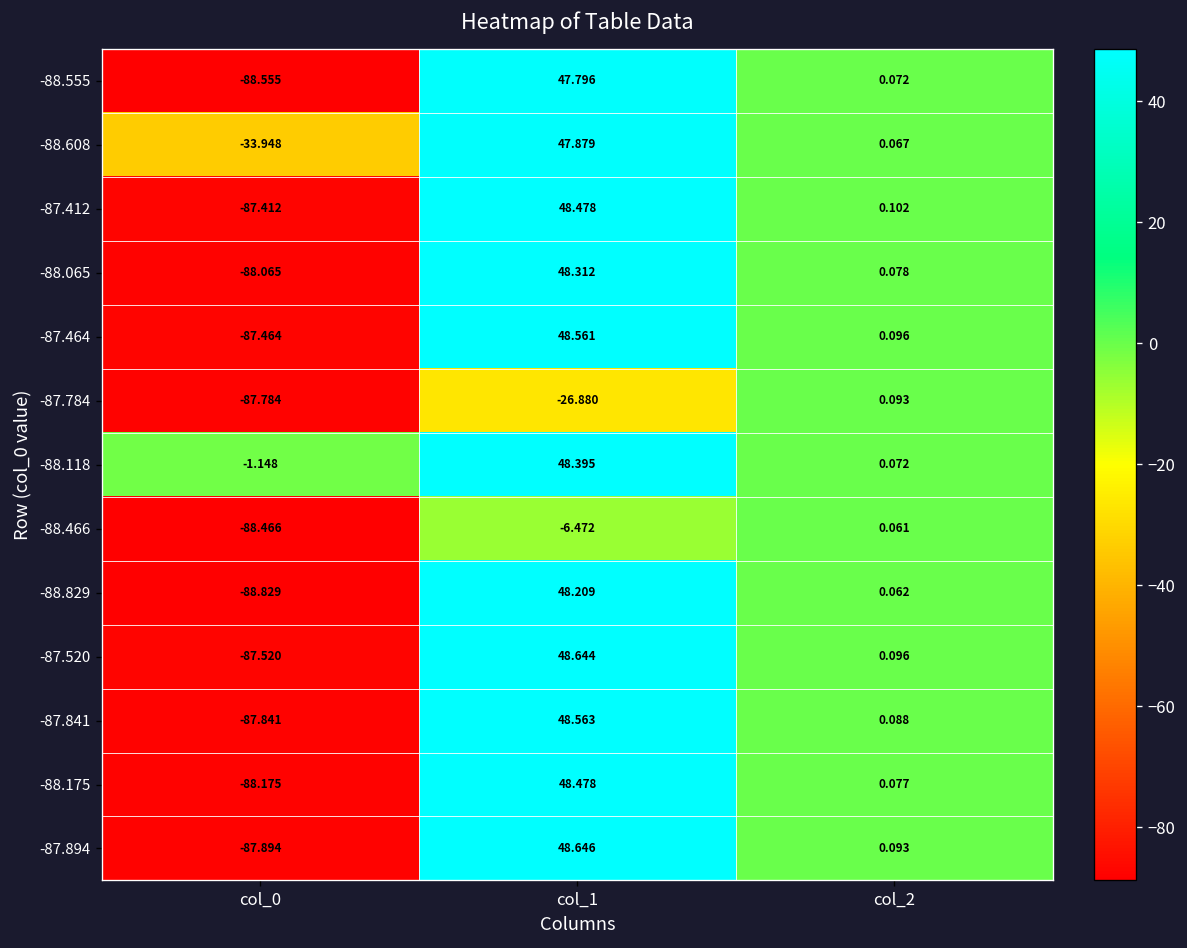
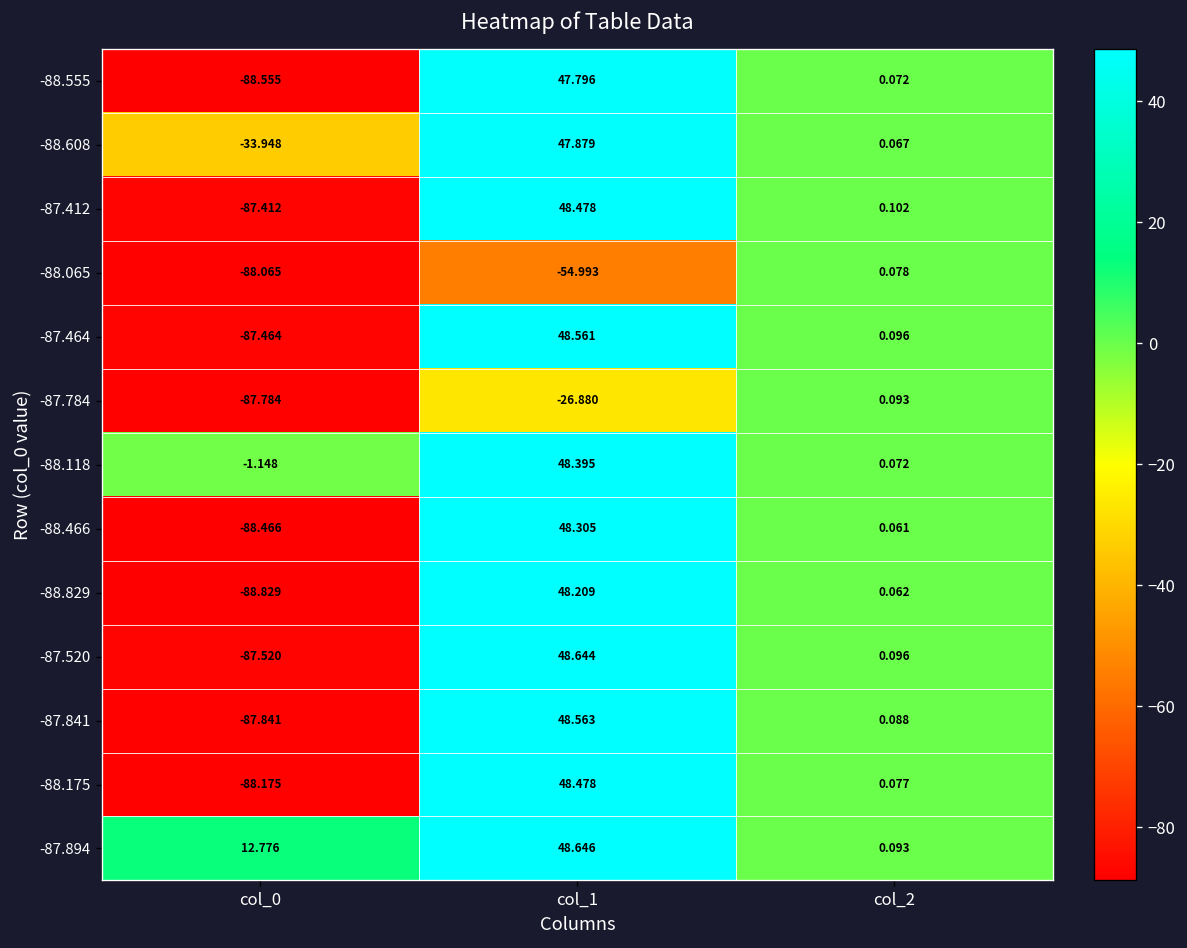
-88.065, col_1: 48.312 -> -54.993
-88.466, col_1: -6.472 -> 48.305
-87.894, col_0: -87.894 -> 12.776
